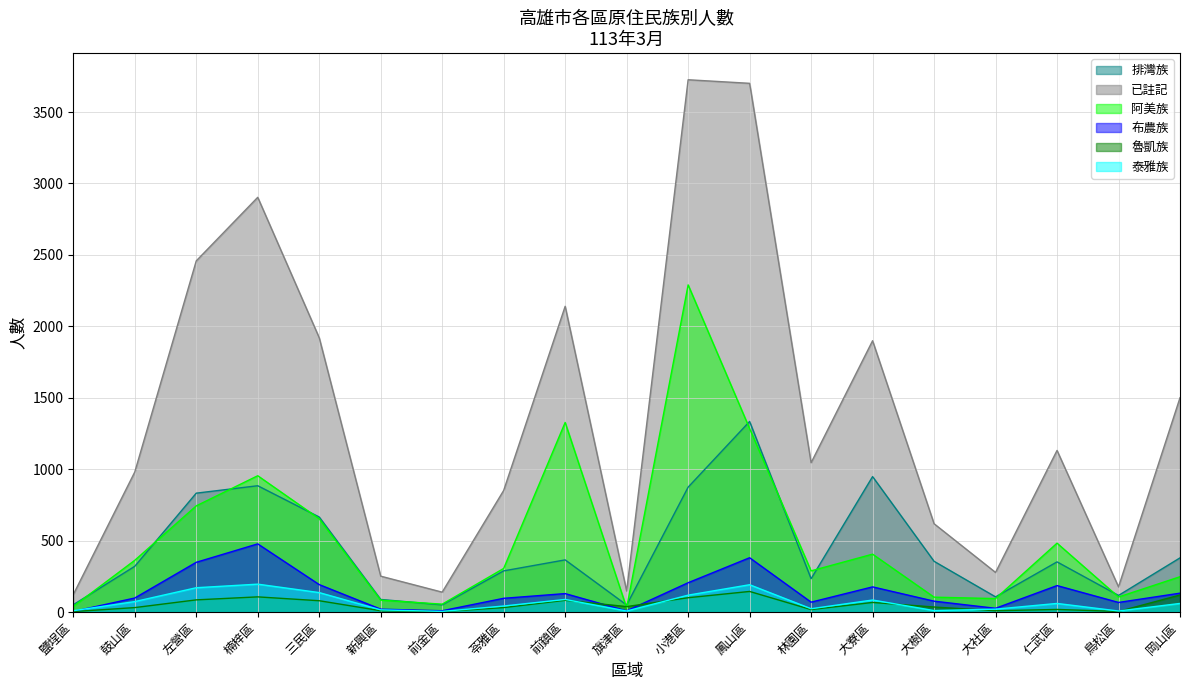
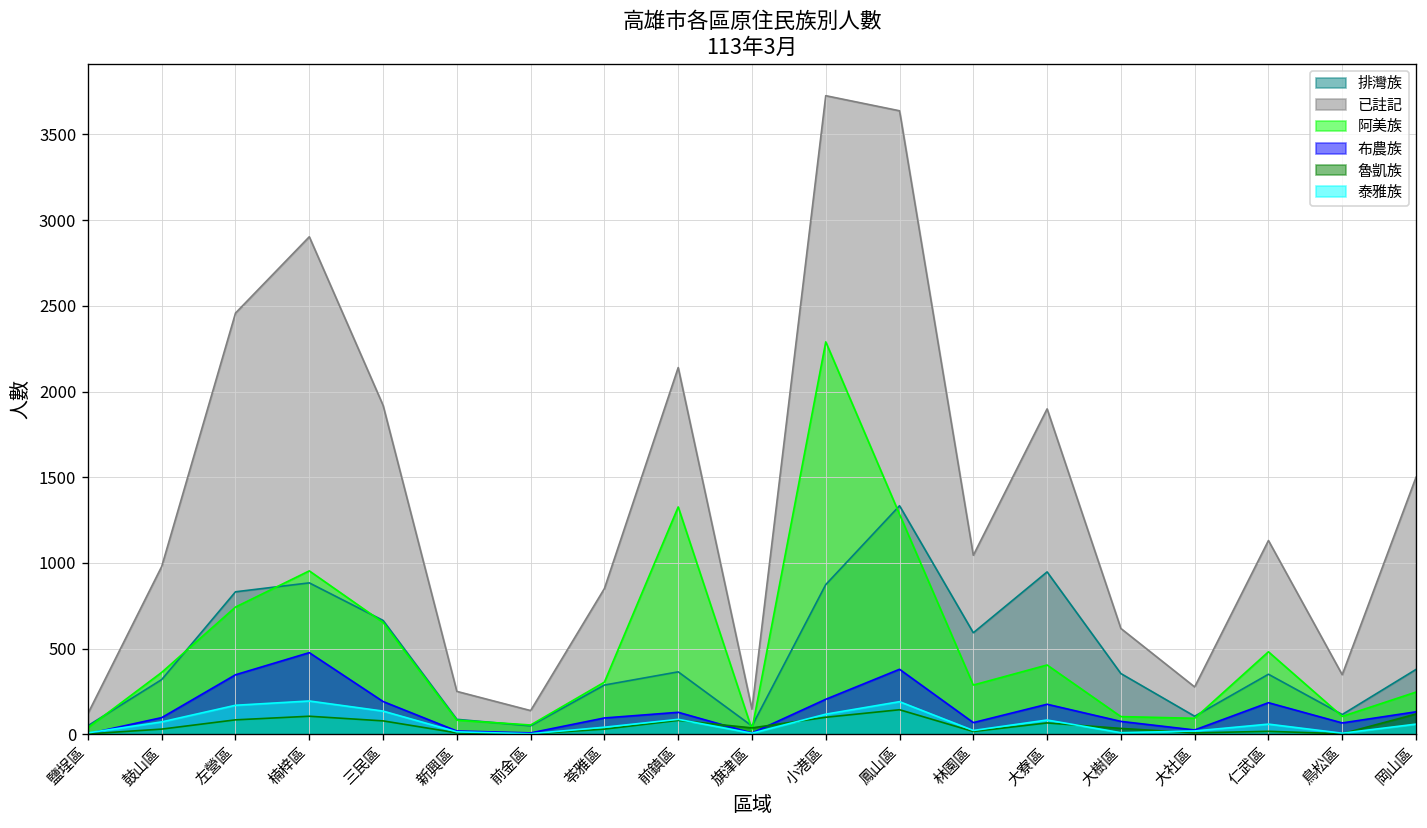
已註記, 鳳山區: 3700 -> 3640
排灣族, 林園區: 230 -> 590
已註記, 鳥松區: 180 -> 350
